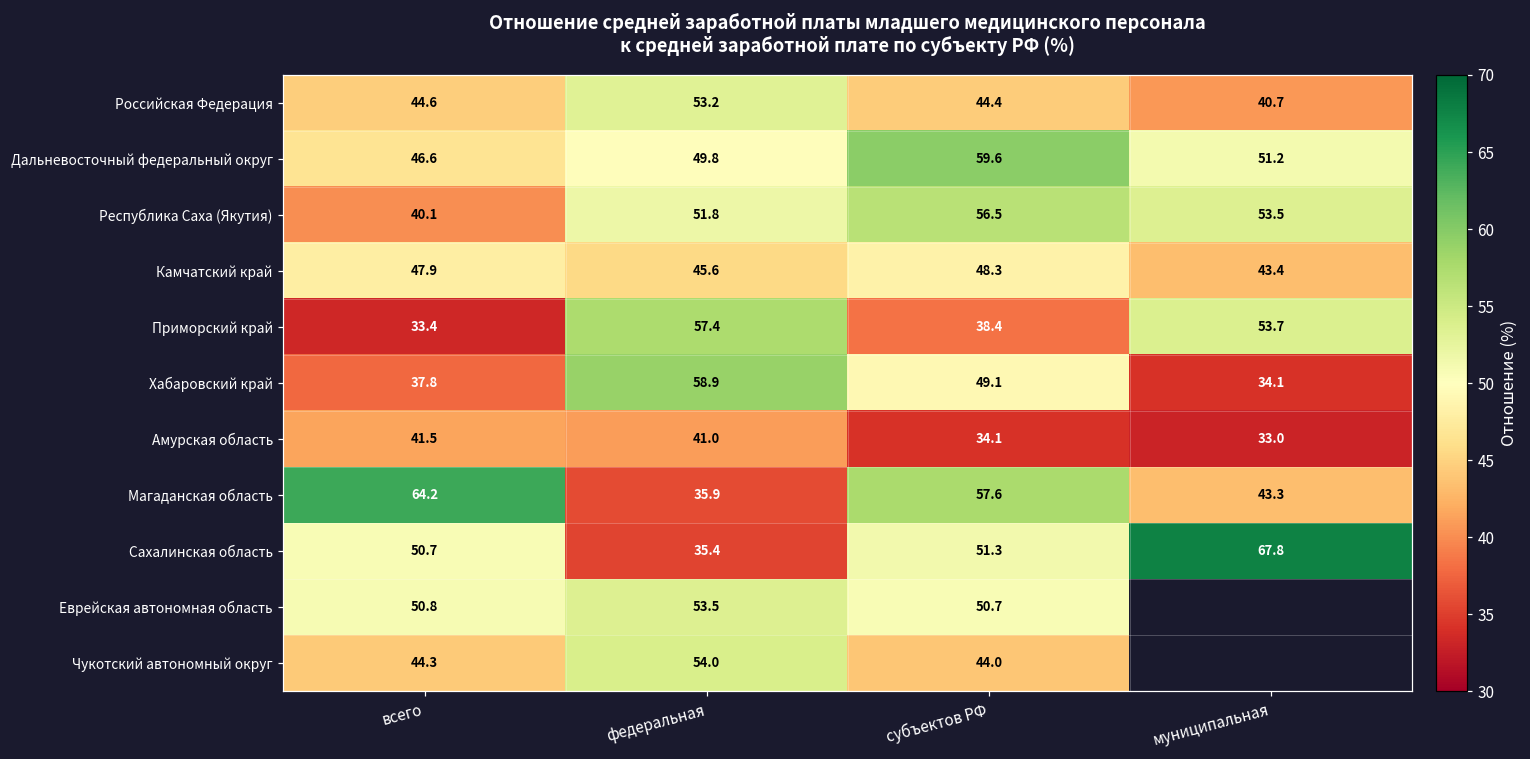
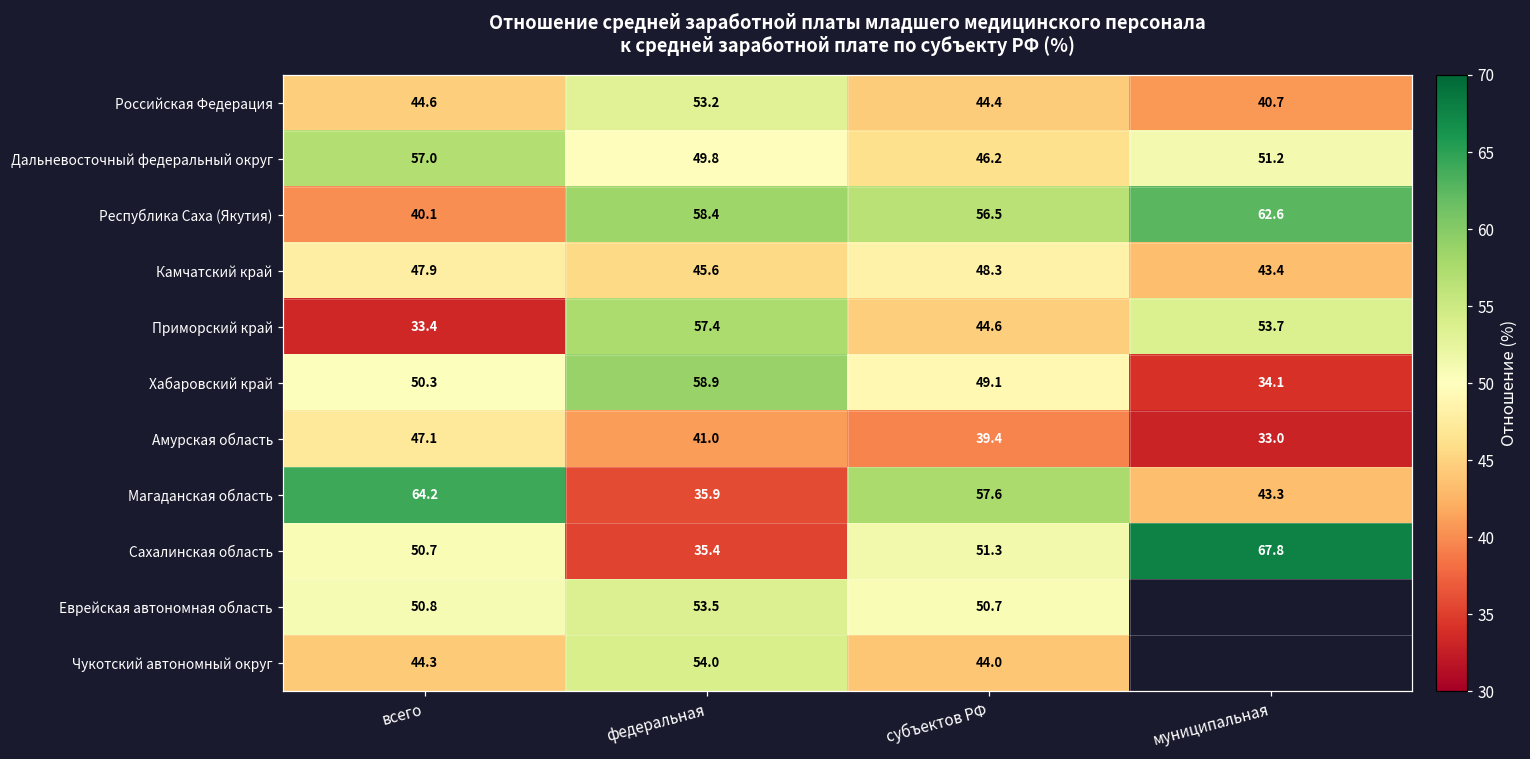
Дальневосточный федеральный округ, всего: 46.6 -> 57.0
Дальневосточный федеральный округ, субъектов РФ: 59.6 -> 46.2
Республика Саха (Якутия), федеральная: 51.8 -> 58.4
Республика Саха (Якутия), муниципальная: 53.5 -> 62.6
Приморский край, субъектов РФ: 38.4 -> 44.6
Хабаровский край, всего: 37.8 -> 50.3
Амурская область, всего: 41.5 -> 47.1
Амурская область, субъектов РФ: 34.1 -> 39.4
